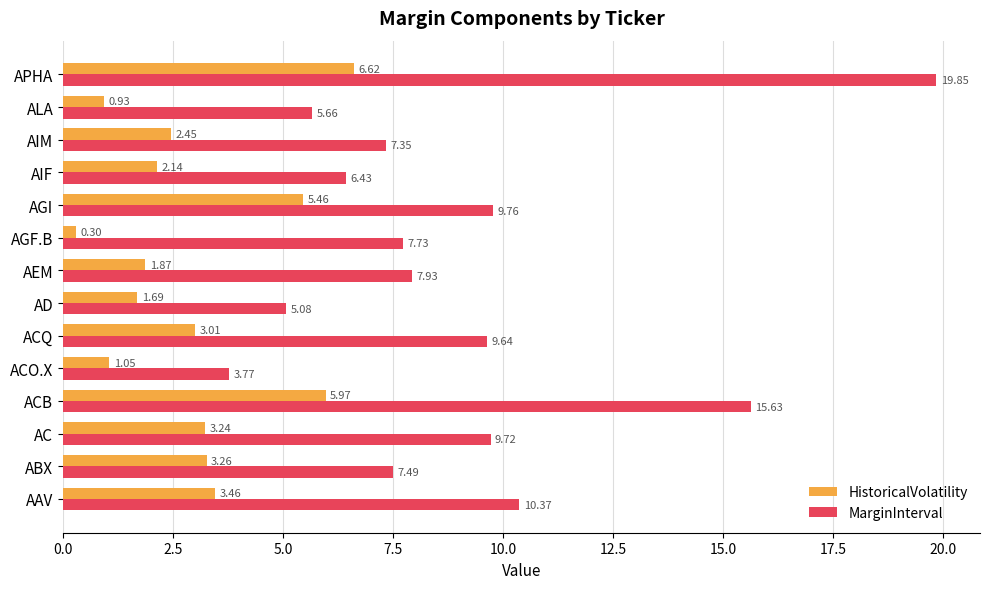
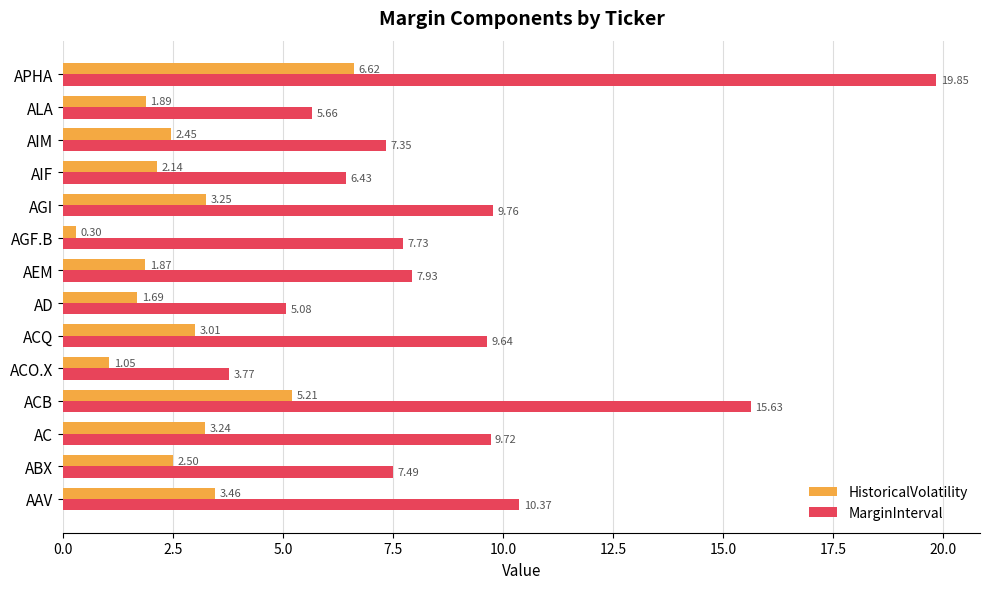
HistoricalVolatility, ALA: 0.93 -> 1.89
HistoricalVolatility, AGI: 5.46 -> 3.25
HistoricalVolatility, ACB: 5.97 -> 5.21
HistoricalVolatility, ABX: 3.26 -> 2.50
